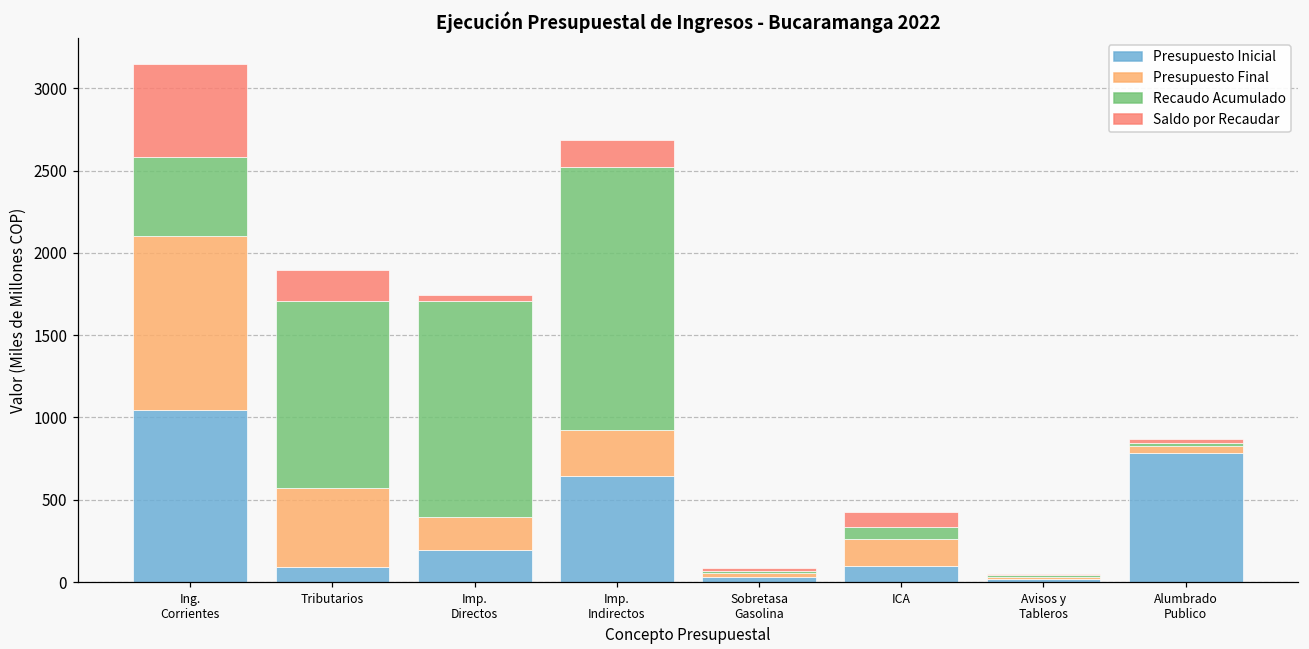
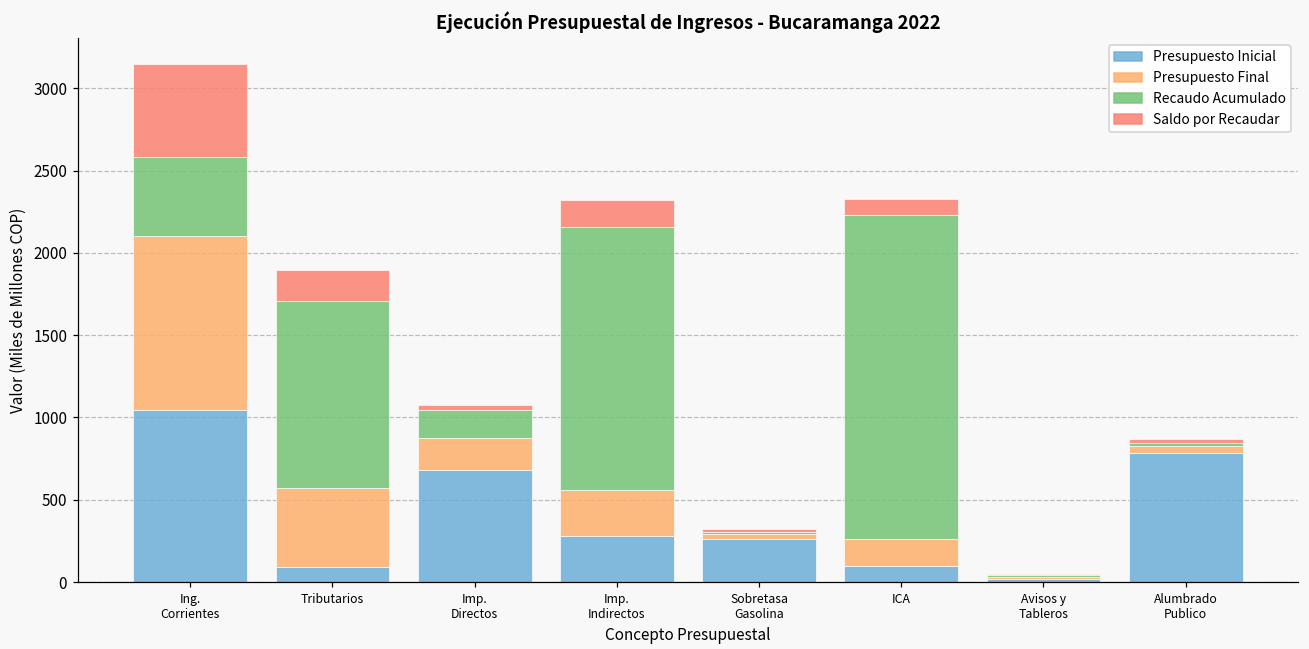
Presupuesto Inicial, Imp. Directos: 200 -> 680
Recaudo Acumulado, Imp. Directos: 1320 -> 170
Presupuesto Inicial, Imp. Indirectos: 640 -> 280
Presupuesto Inicial, Sobretasa Gasolina: 30 -> 260
Recaudo Acumulado, ICA: 70 -> 1960
